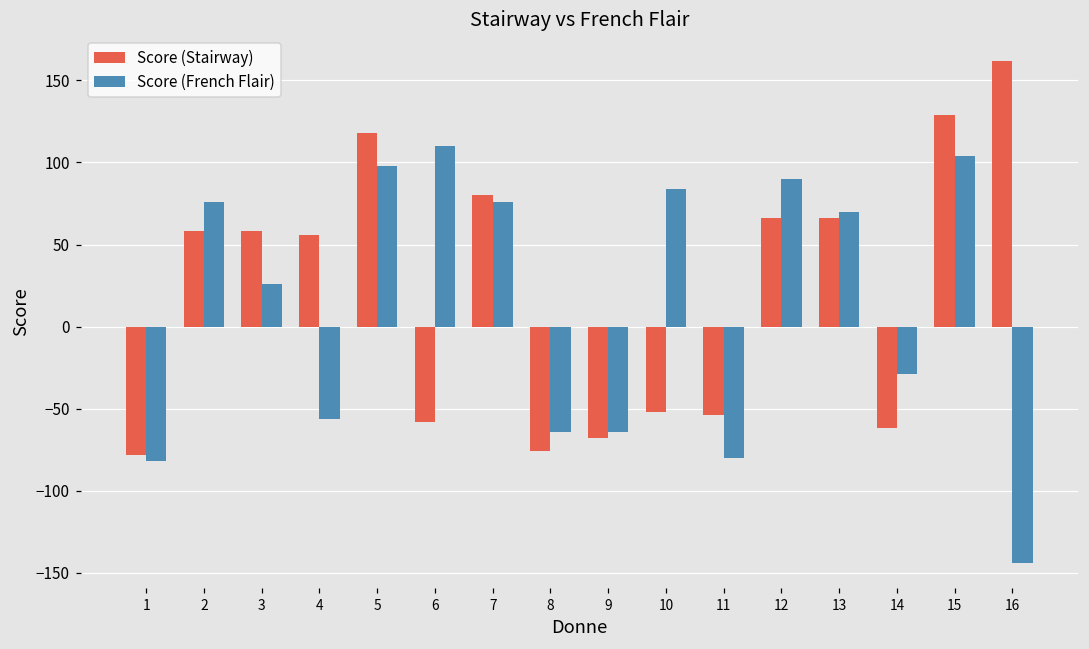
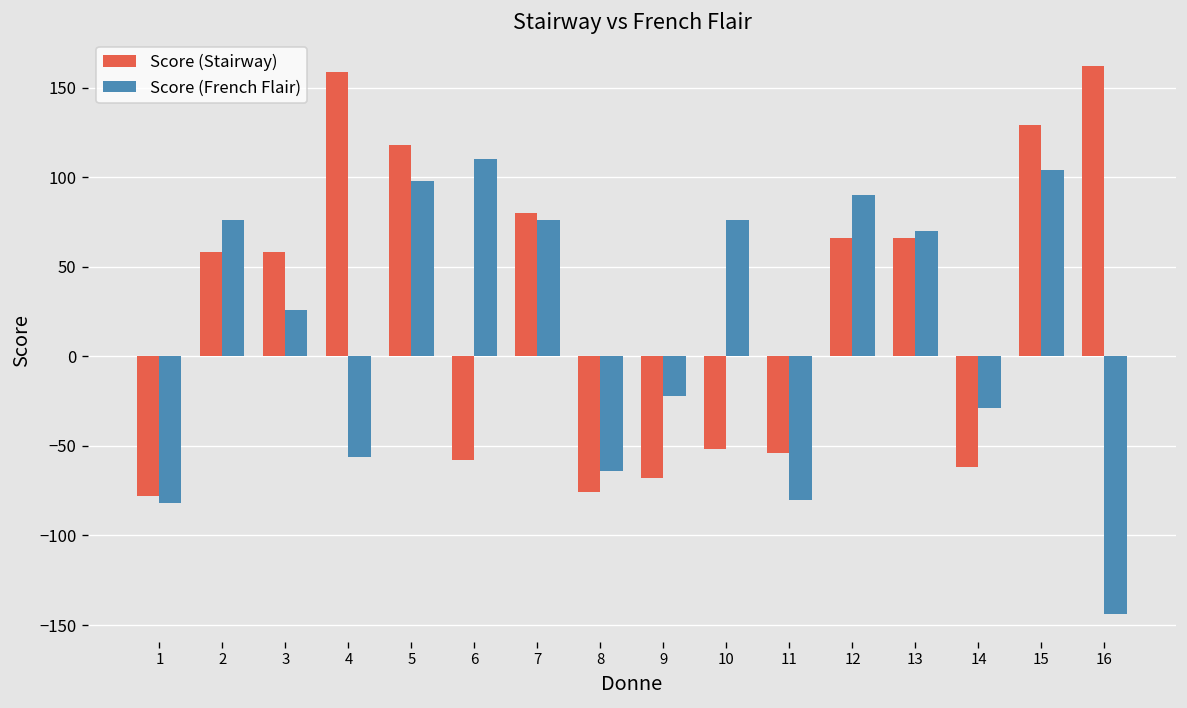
Score (Stairway), 4: 56 -> 159
Score (French Flair), 9: -64 -> -22
Score (French Flair), 10: 84 -> 76
